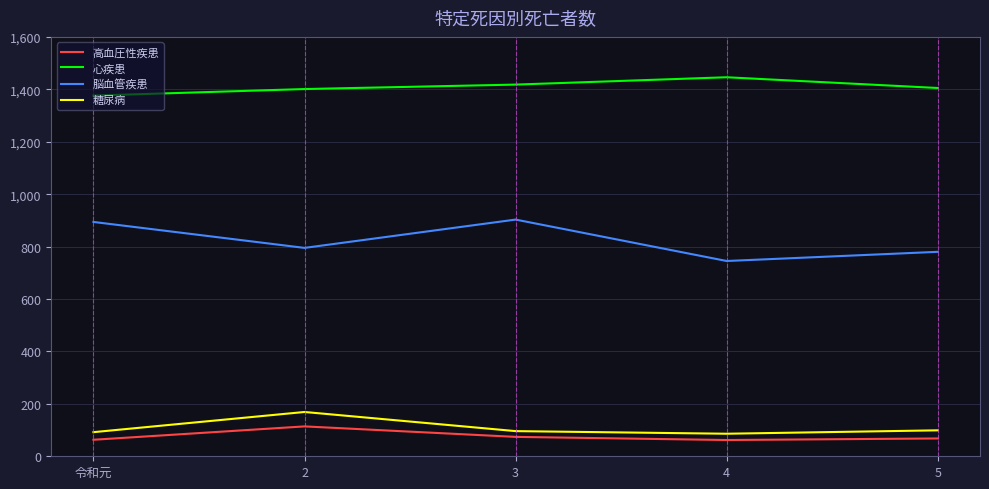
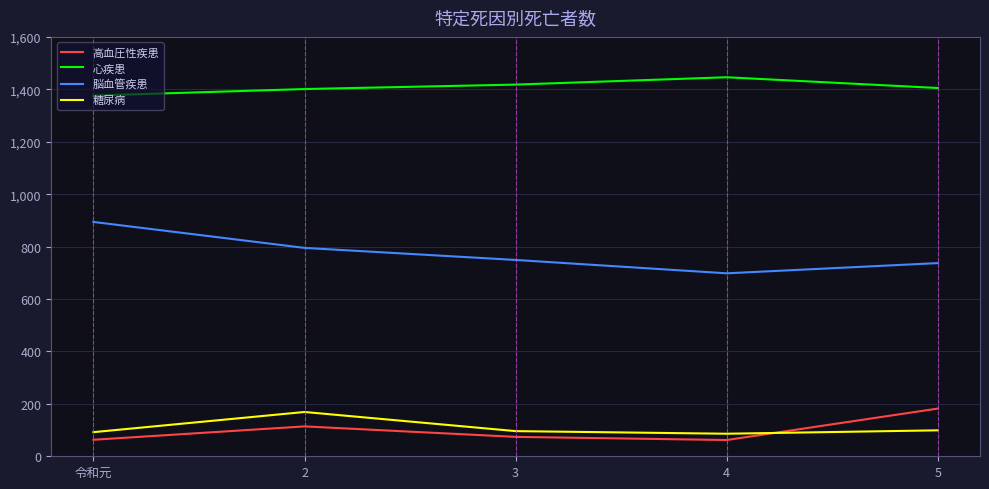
脳血管疾患, 3: 900 -> 750
脳血管疾患, 4: 750 -> 700
高血圧性疾患, 5: 70 -> 180
脳血管疾患, 5: 780 -> 740
